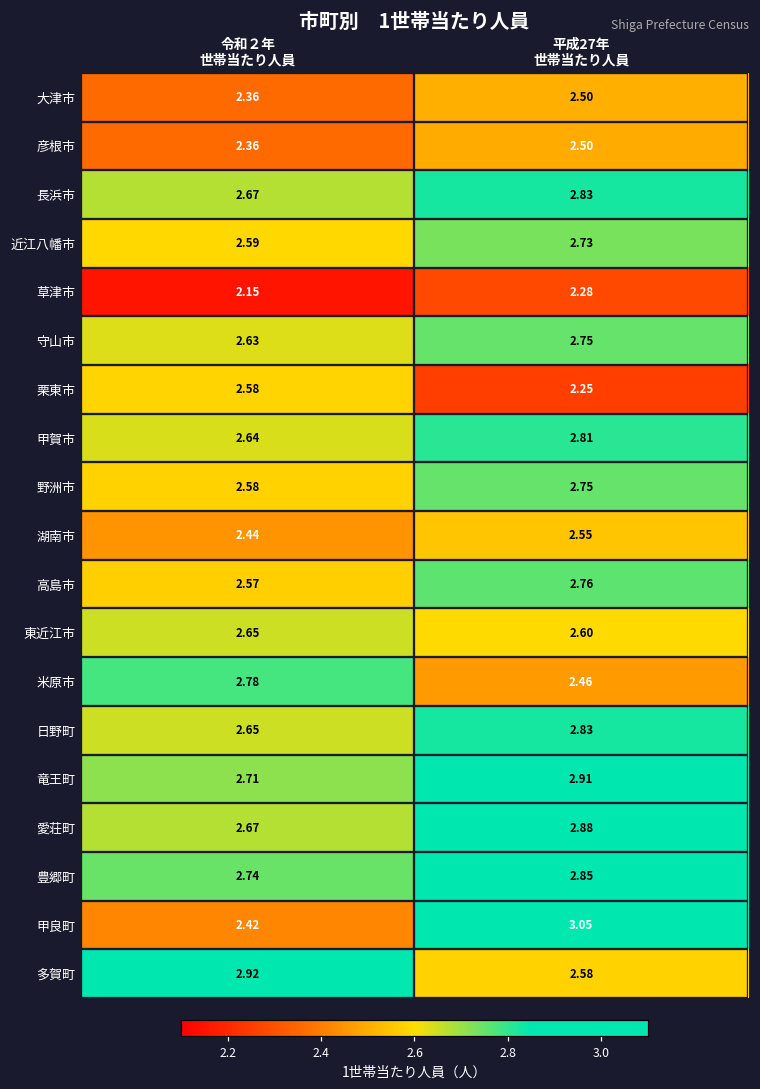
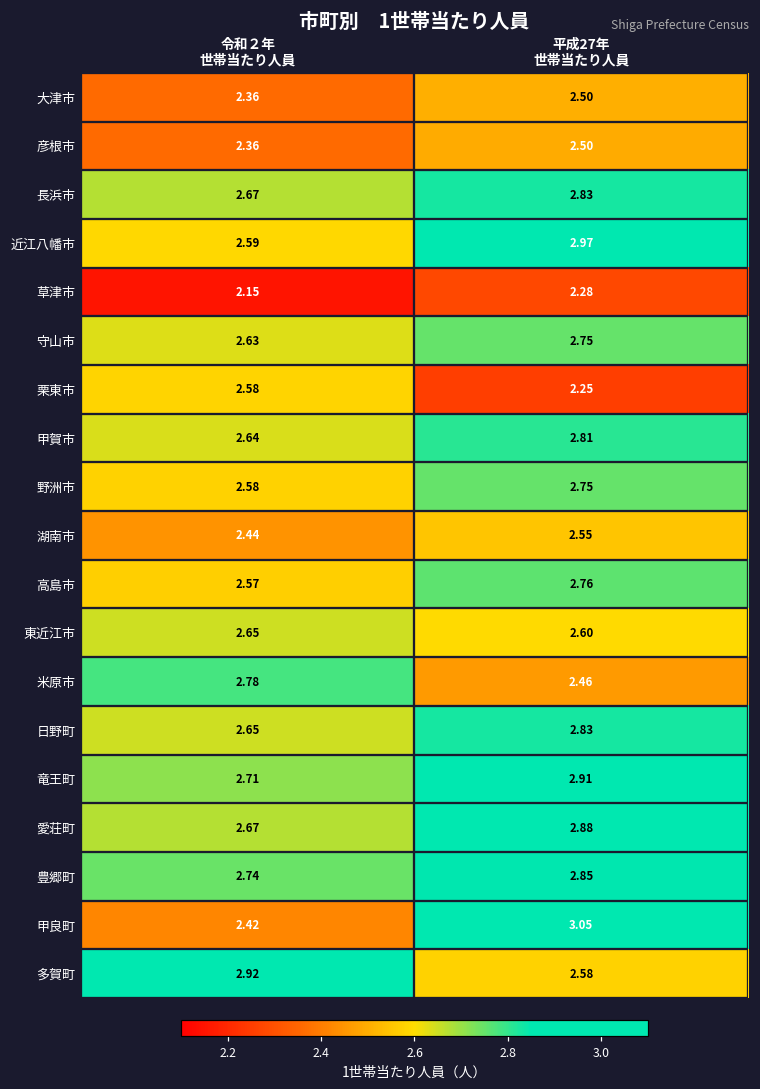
近江八幡市, 平成27年 世帯当たり人員: 2.73 -> 2.97
